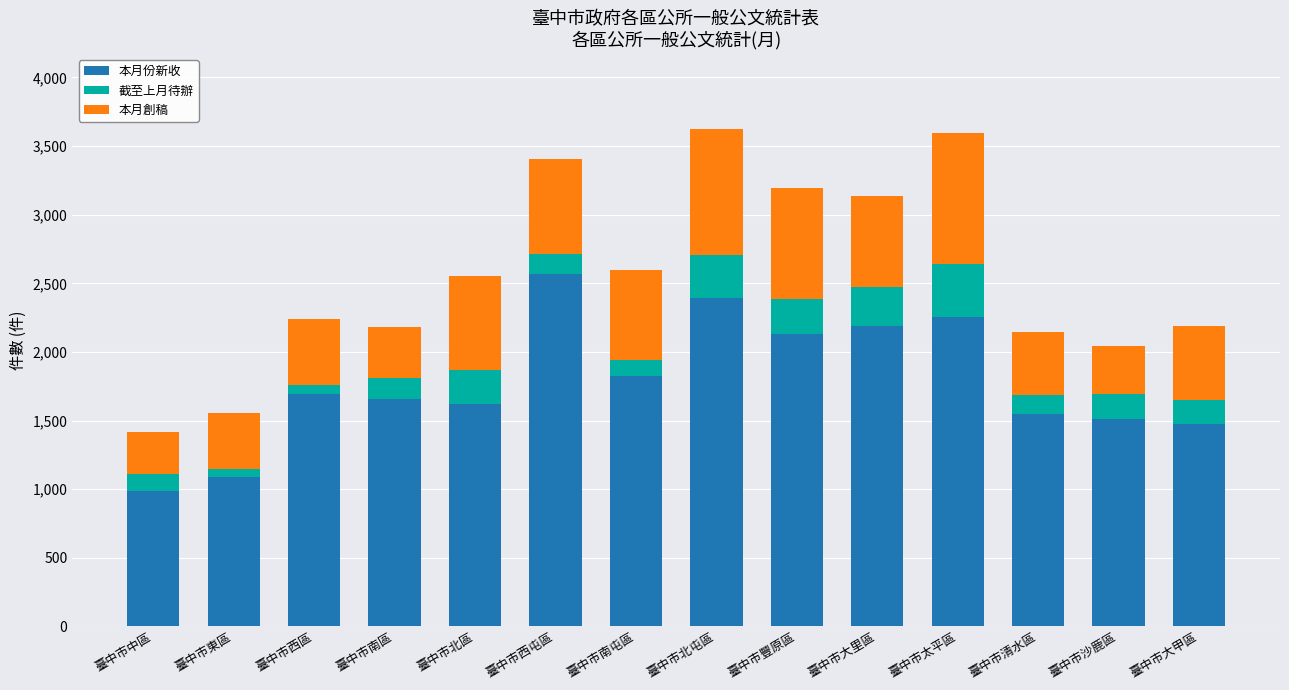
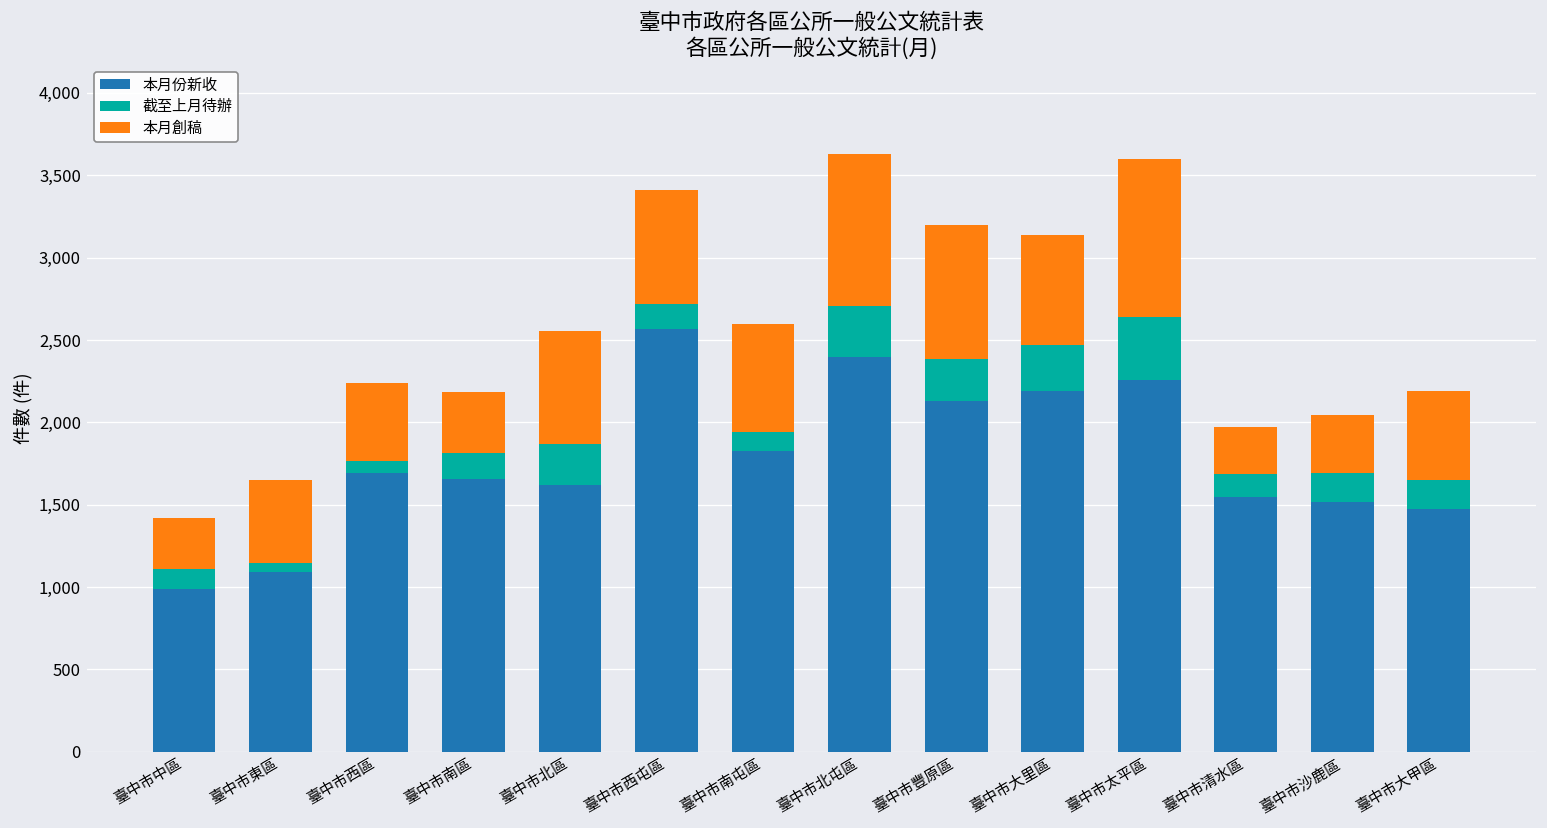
本月創稿, 臺中市東區: 410 -> 500
本月創稿, 臺中市清水區: 460 -> 280
